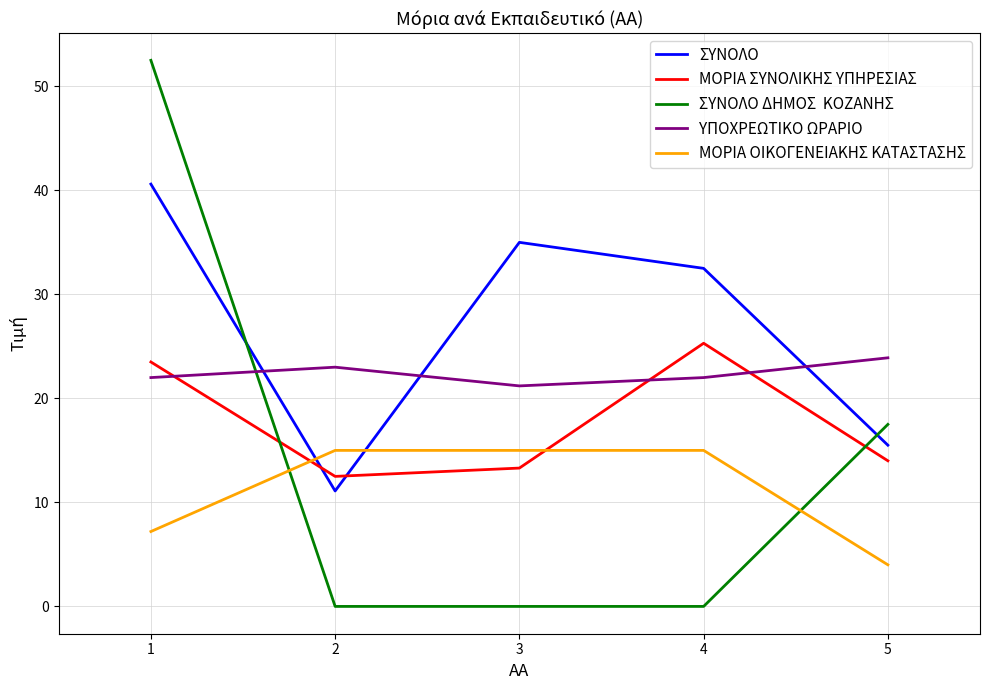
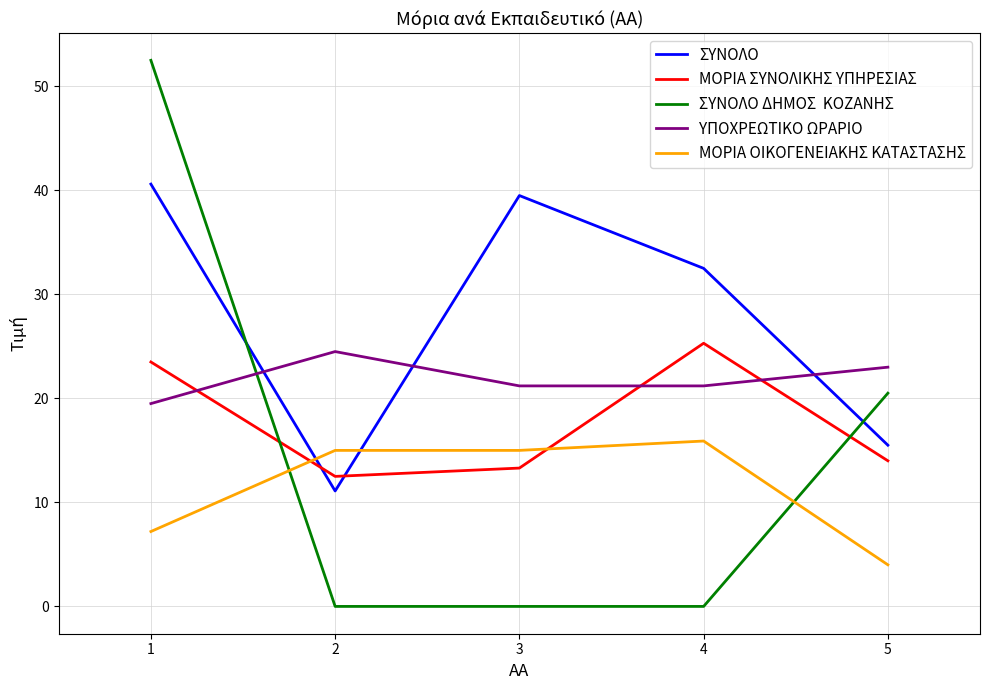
ΥΠΟΧΡΕΩΤΙΚΟ ΩΡΑΡΙΟ, 1: 22.0 -> 19.5
ΥΠΟΧΡΕΩΤΙΚΟ ΩΡΑΡΙΟ, 2: 23.0 -> 24.5
ΣΥΝΟΛΟ, 3: 35.0 -> 39.5
ΥΠΟΧΡΕΩΤΙΚΟ ΩΡΑΡΙΟ, 4: 22.0 -> 21.2
ΜΟΡΙΑ ΟΙΚΟΓΕΝΕΙΑΚΗΣ ΚΑΤΑΣΤΑΣΗΣ, 4: 15.0 -> 15.9
ΣΥΝΟΛΟ ΔΗΜΟΣ ΚΟΖΑΝΗΣ, 5: 17.5 -> 20.5
ΥΠΟΧΡΕΩΤΙΚΟ ΩΡΑΡΙΟ, 5: 23.9 -> 23.0
